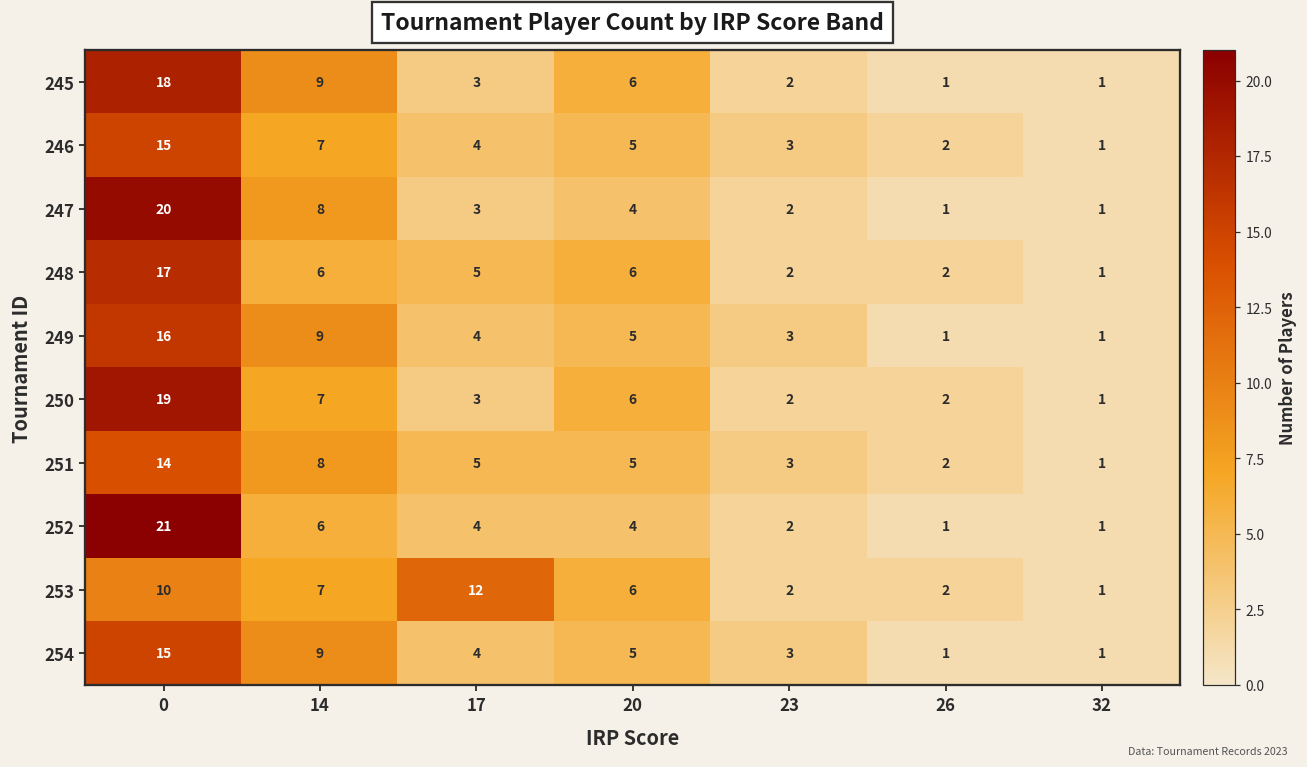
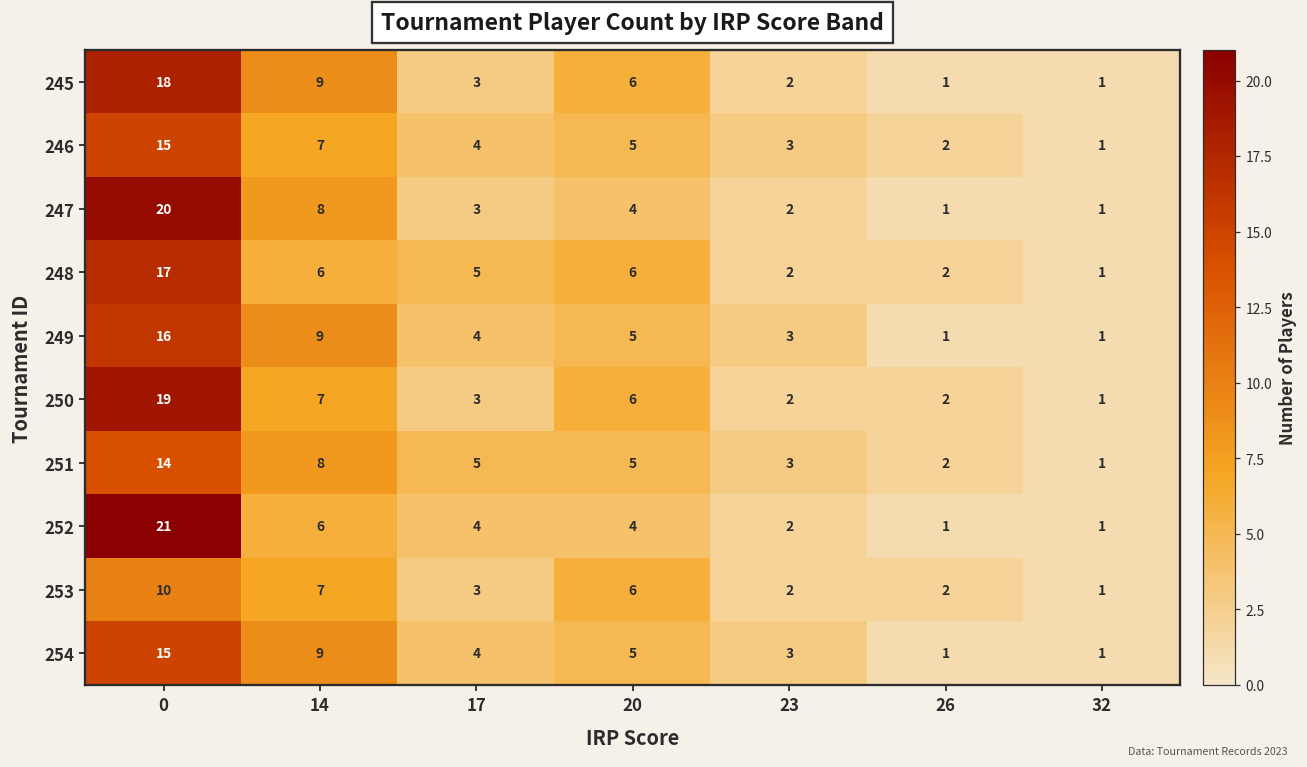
253, 17: 12 -> 3
